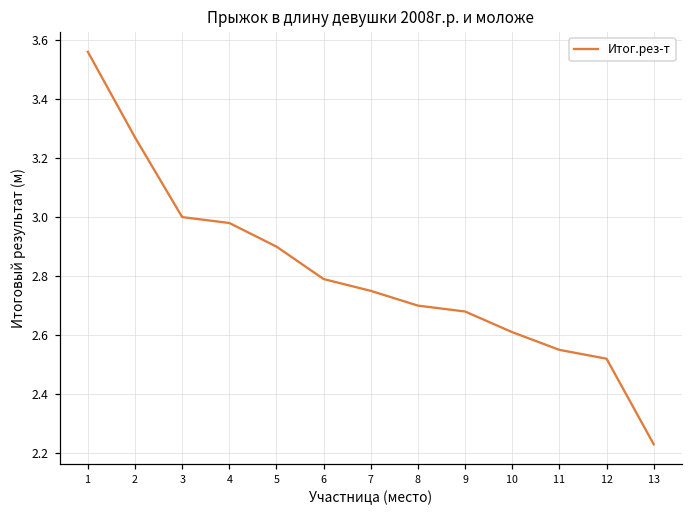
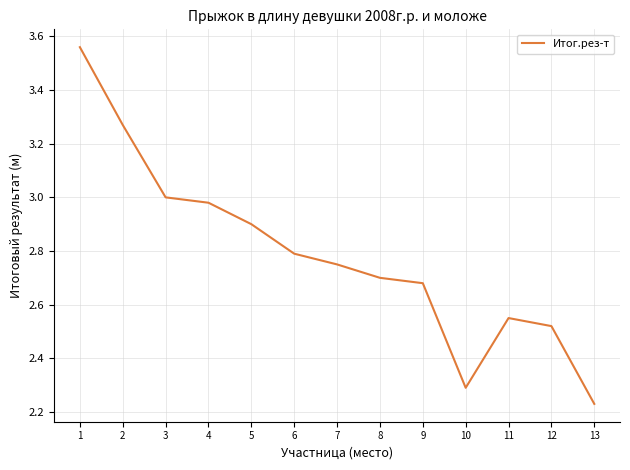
10: 2.61 -> 2.29
